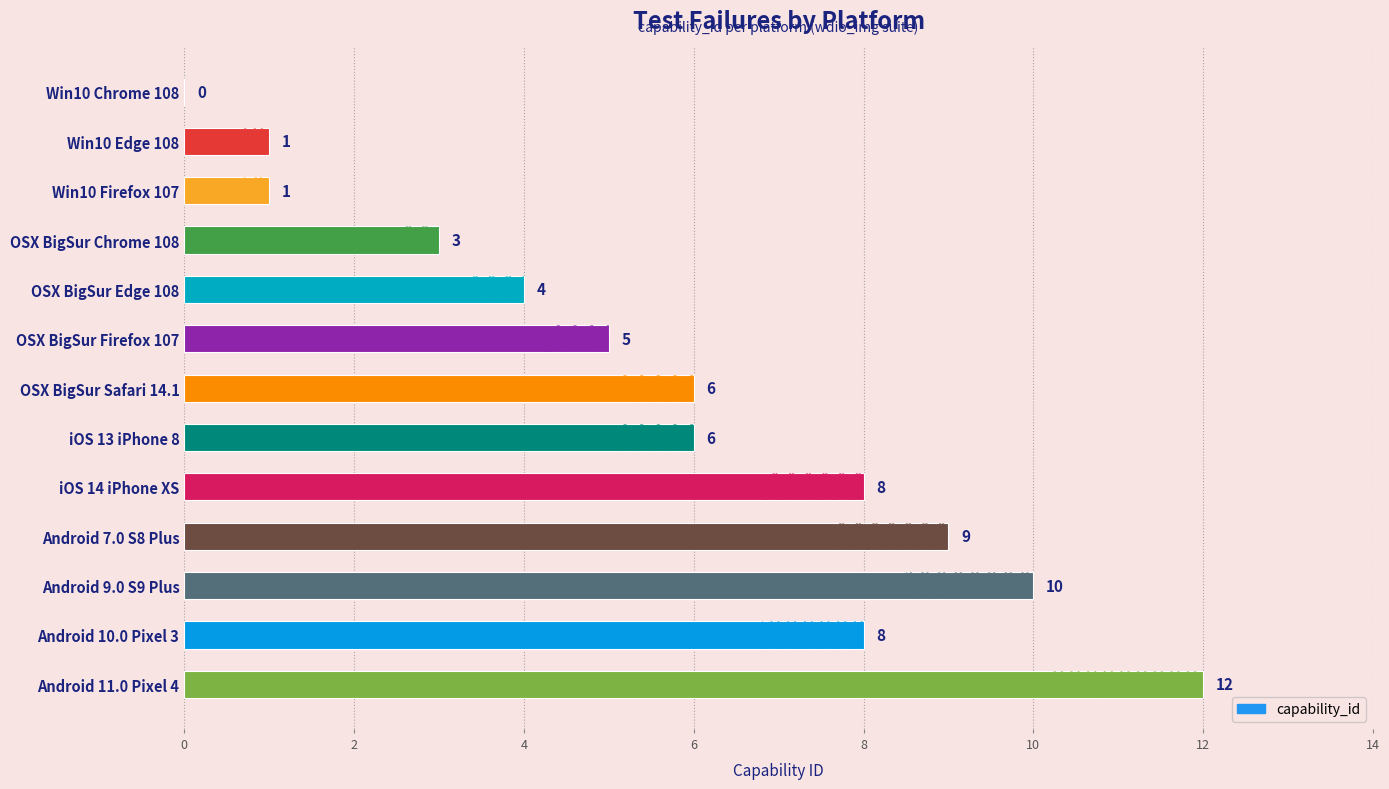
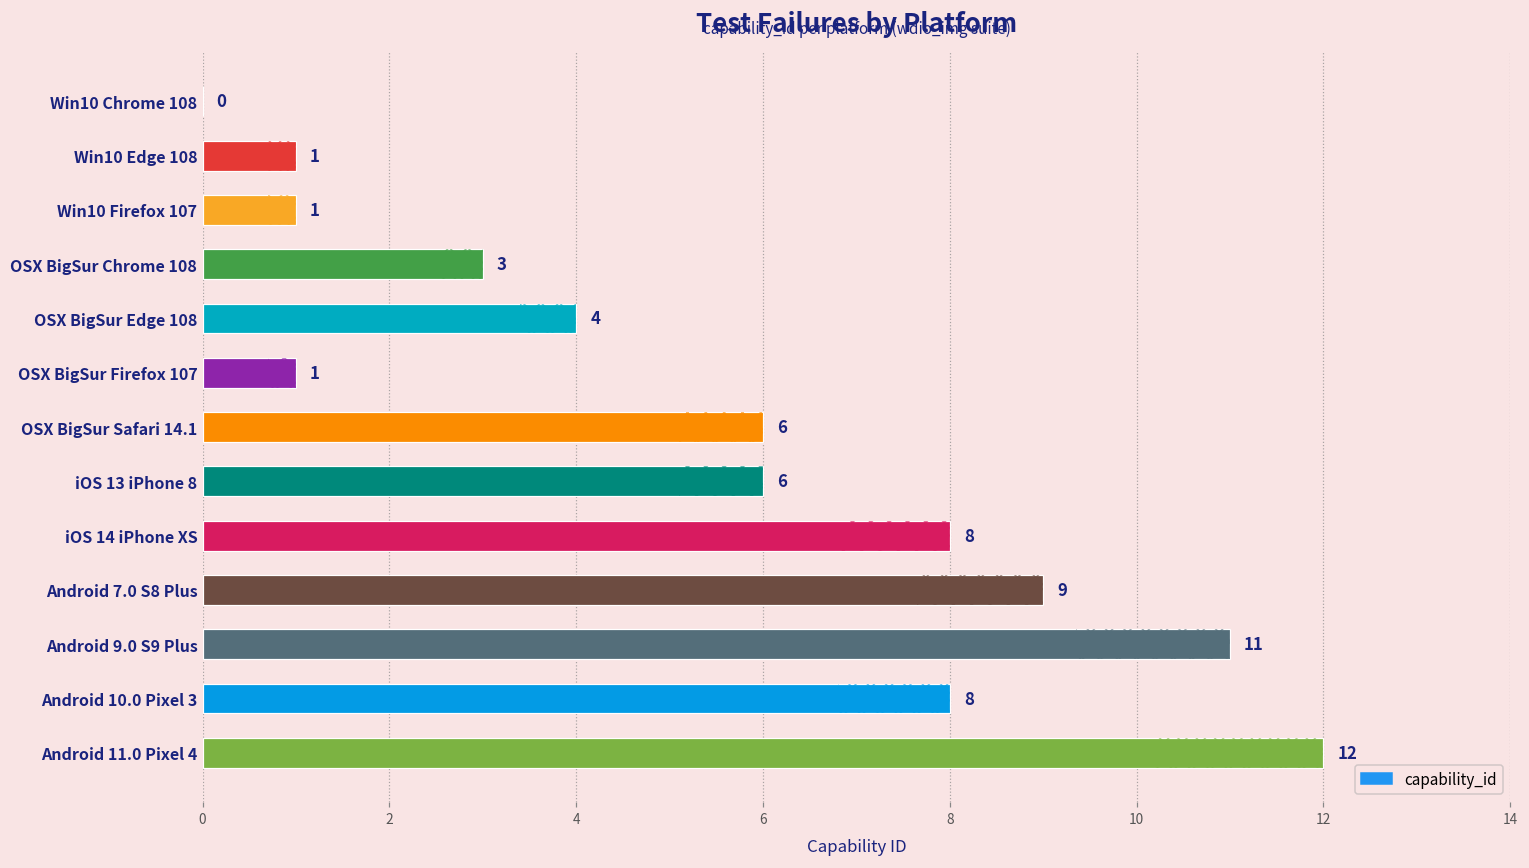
capability_id, OSX BigSur Firefox 107: 5 -> 1
capability_id, Android 9.0 S9 Plus: 10 -> 11
